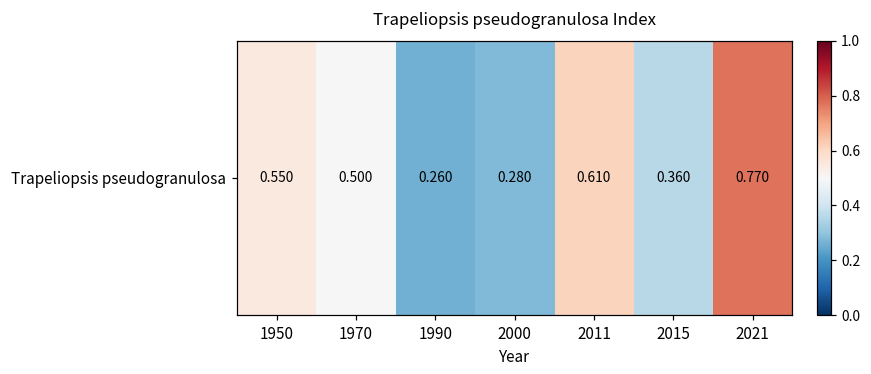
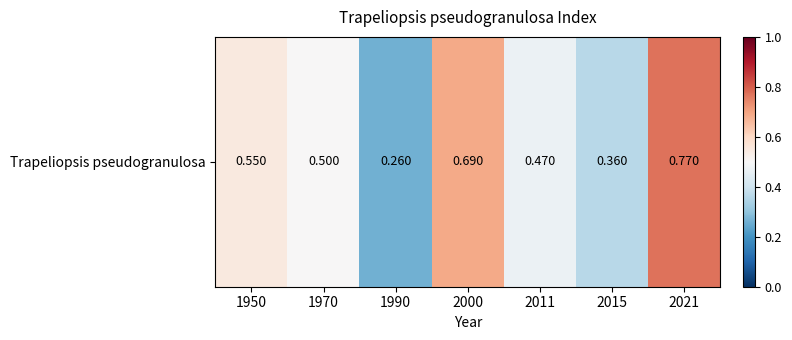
Trapeliopsis pseudogranulosa, 2000: 0.280 -> 0.690
Trapeliopsis pseudogranulosa, 2011: 0.610 -> 0.470
